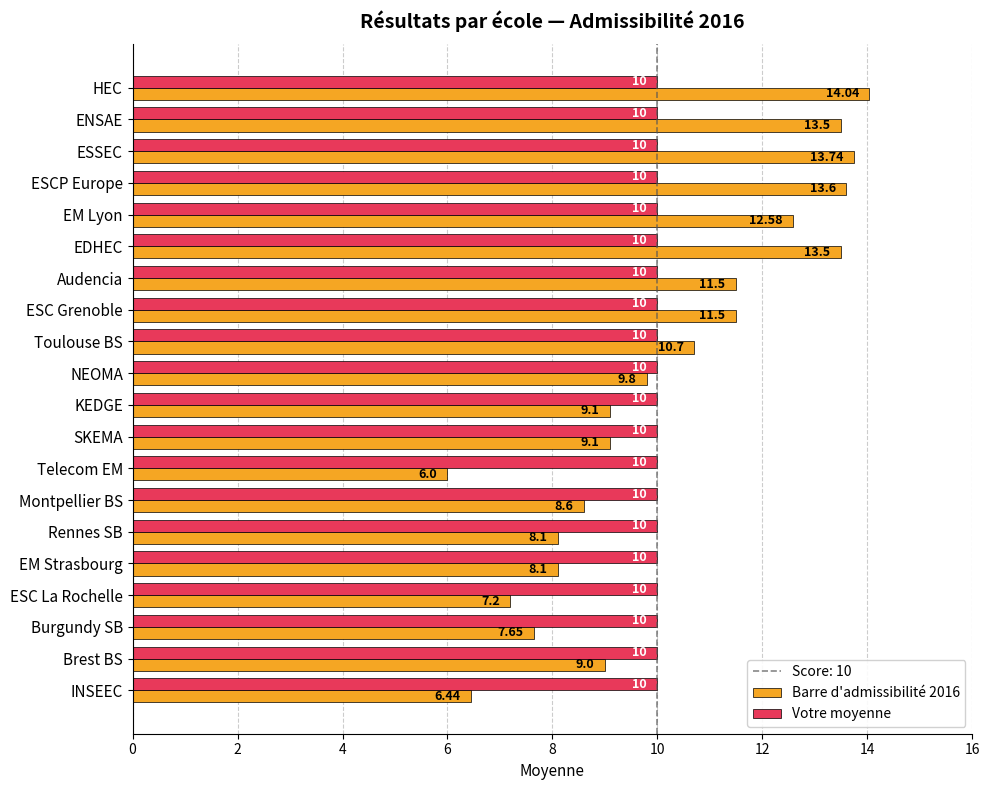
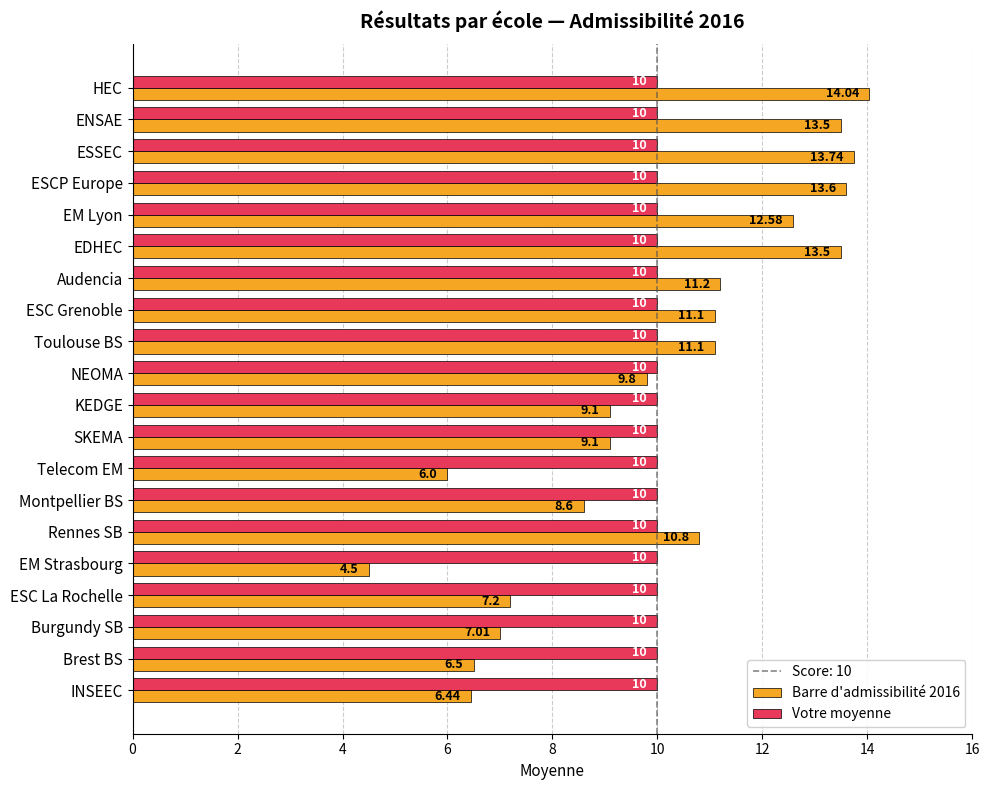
Barre d'admissibilité 2016, Audencia: 11.5 -> 11.2
Barre d'admissibilité 2016, ESC Grenoble: 11.5 -> 11.1
Barre d'admissibilité 2016, Toulouse BS: 10.7 -> 11.1
Barre d'admissibilité 2016, Rennes SB: 8.1 -> 10.8
Barre d'admissibilité 2016, EM Strasbourg: 8.1 -> 4.5
Barre d'admissibilité 2016, Burgundy SB: 7.65 -> 7.01
Barre d'admissibilité 2016, Brest BS: 9.0 -> 6.5
